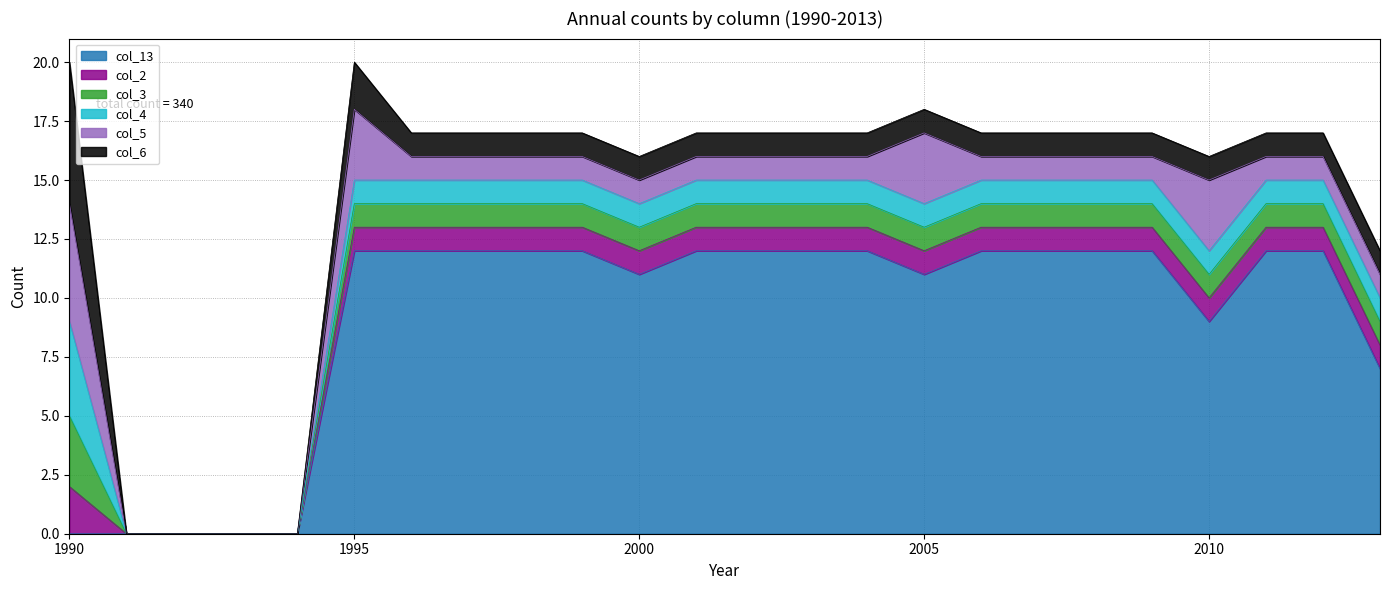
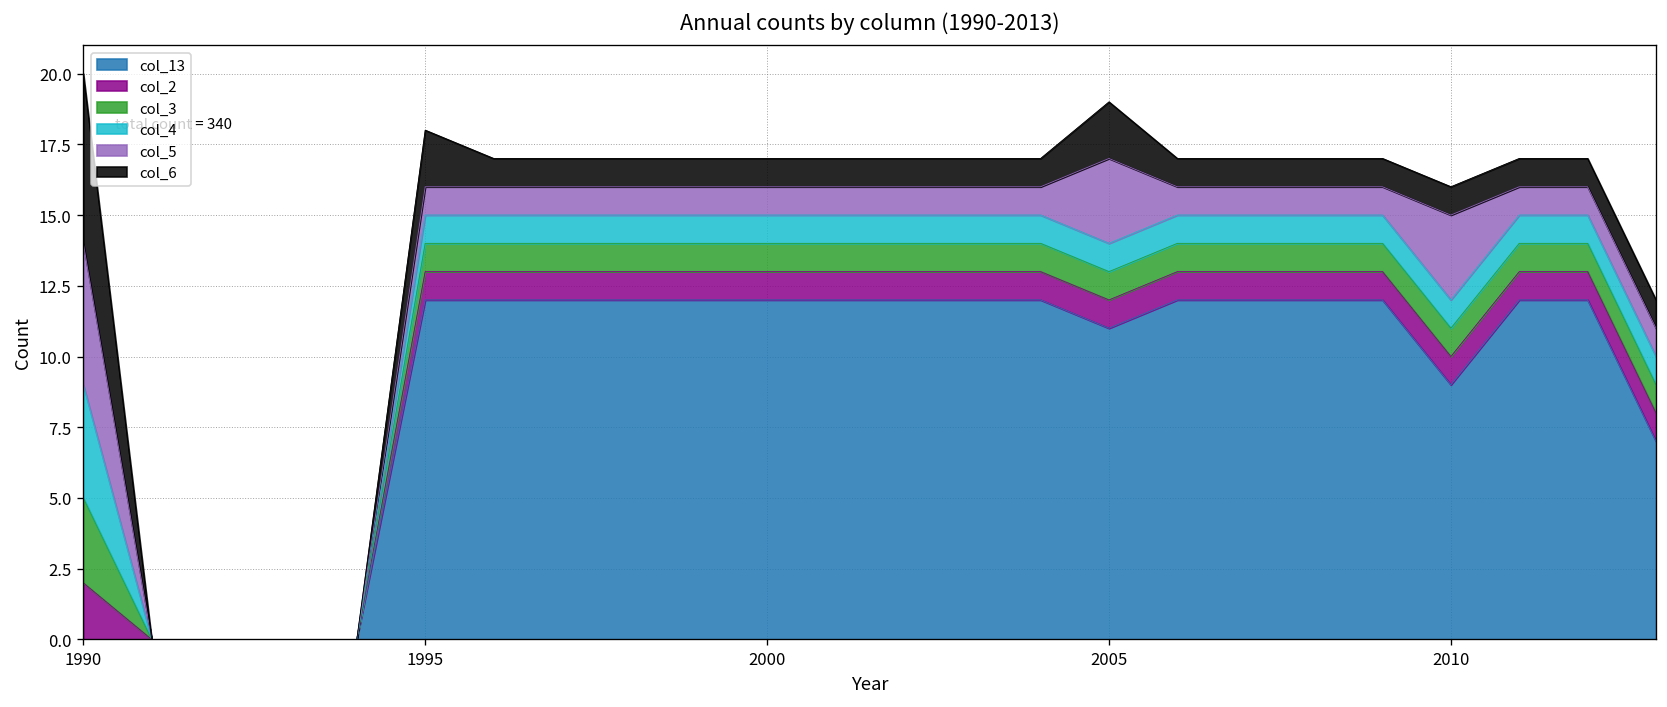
col_5, 1995: 3 -> 1
col_13, 2000: 11 -> 12
col_6, 2005: 1 -> 2
